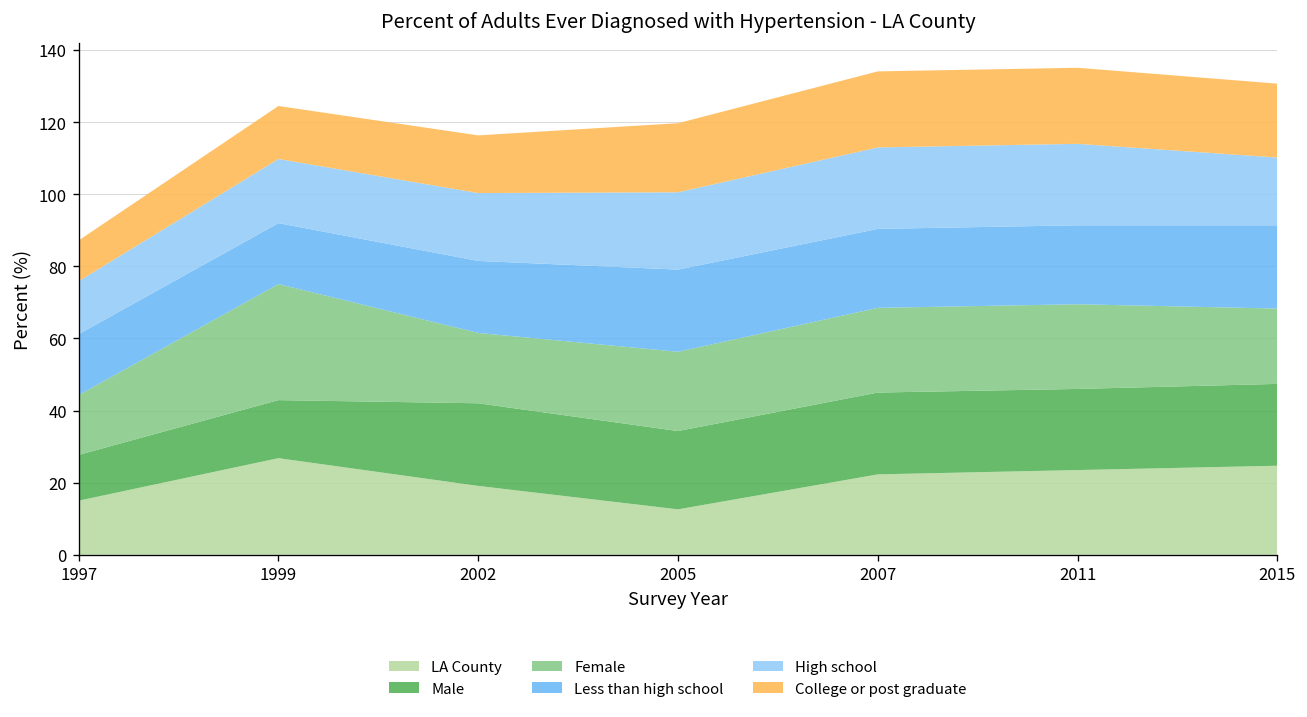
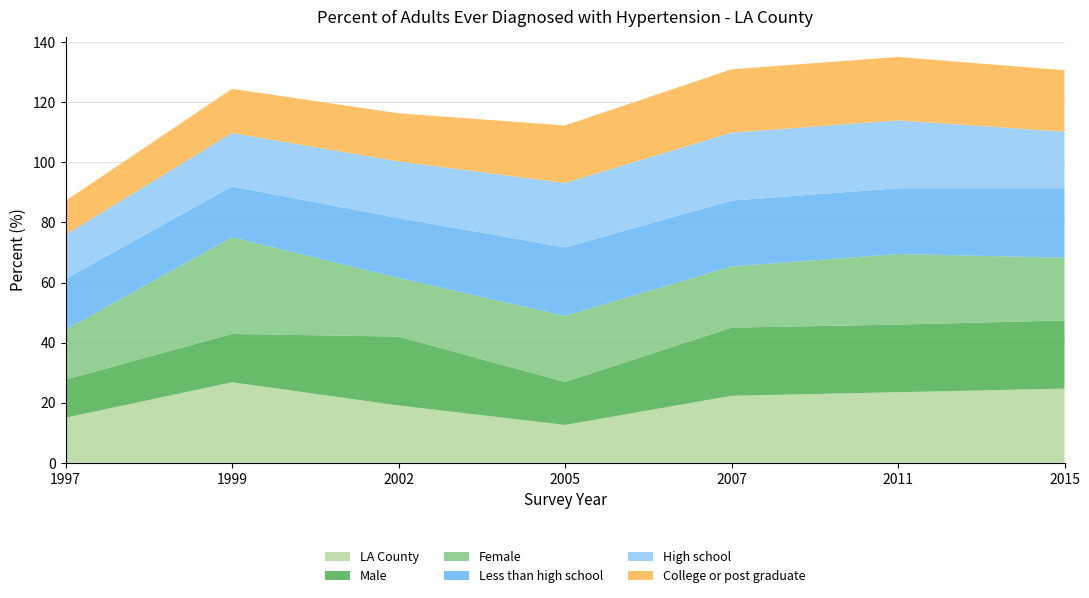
Male, 2005: 22 -> 14
Female, 2007: 24 -> 20
